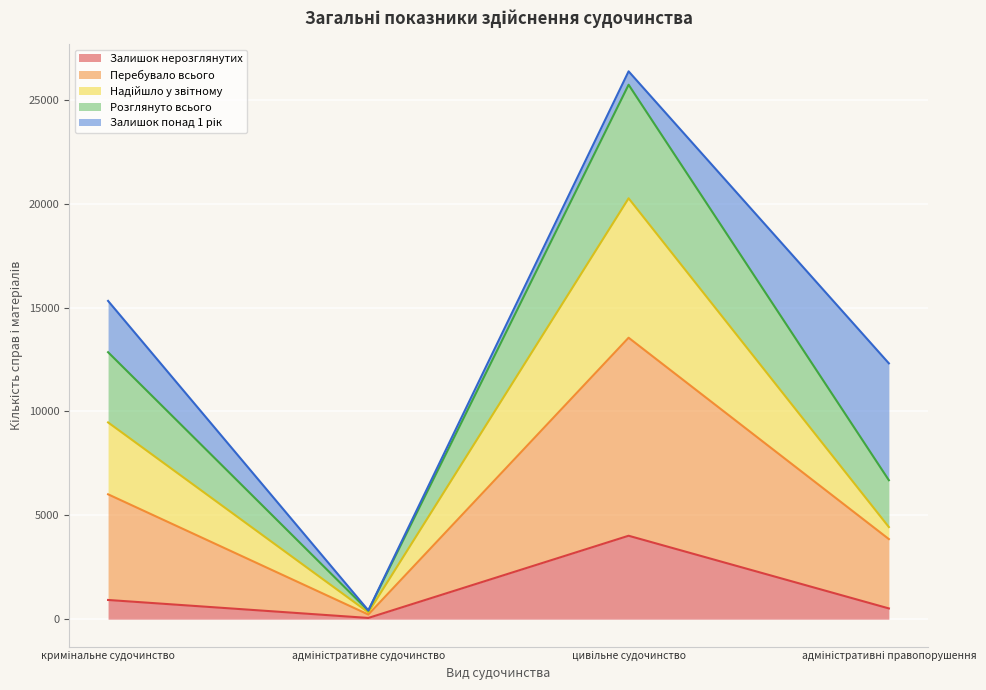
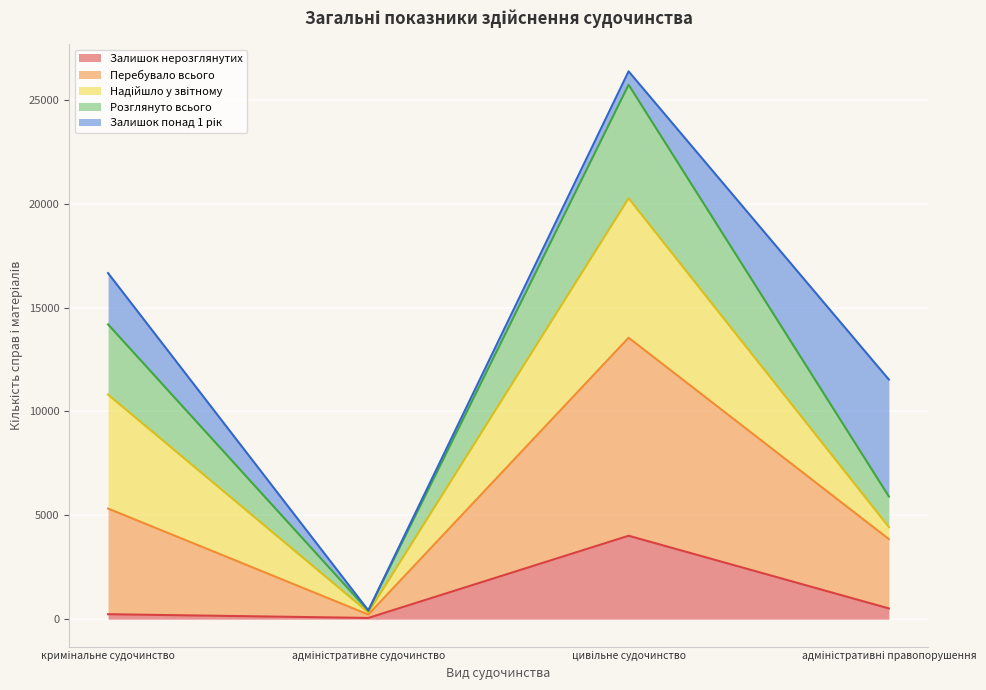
Залишок нерозглянутих, кримінальне судочинство: 900 -> 200
Надійшло у звітному, кримінальне судочинство: 3500 -> 5500
Розглянуто всього, адміністративні правопорушення: 2300 -> 1500
